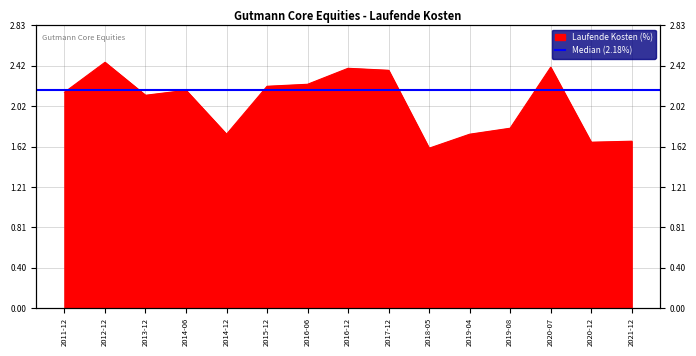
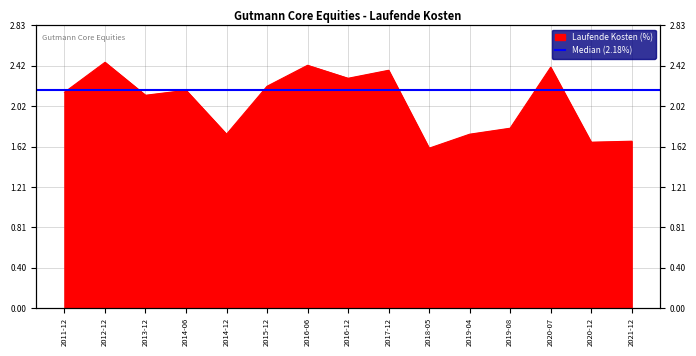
2016-06: 2.2 -> 2.4
2016-12: 2.4 -> 2.3
